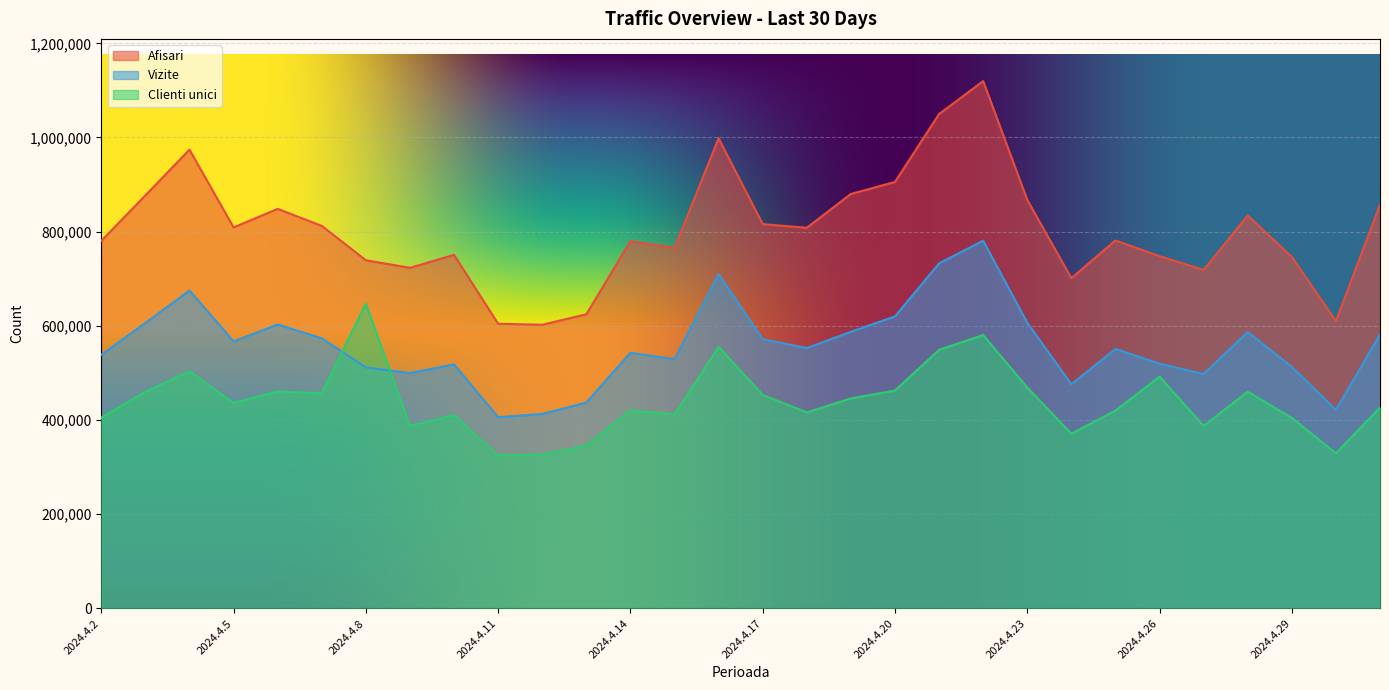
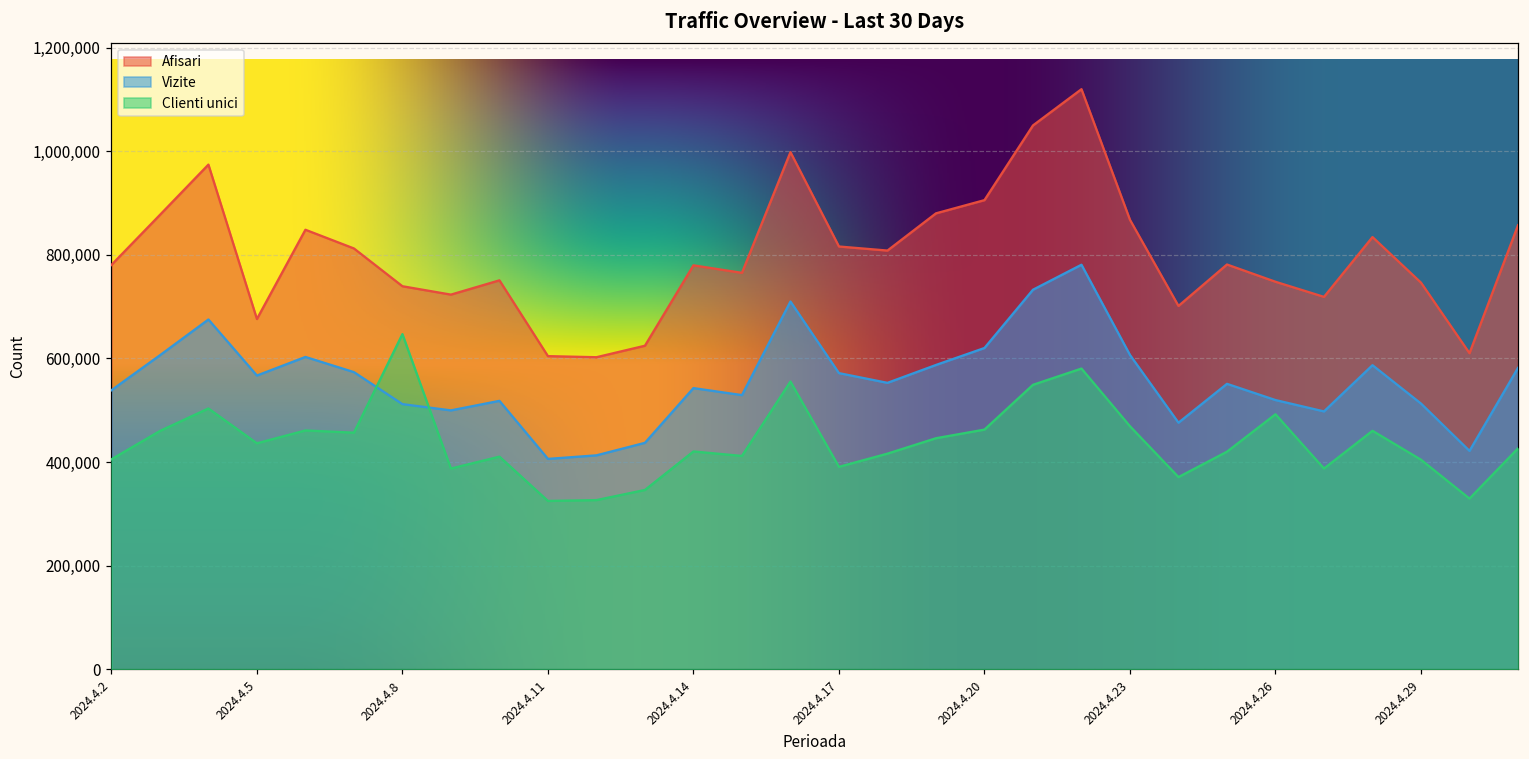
Afisari, 2024.4.5: 810,000 -> 680,000
Clienti unici, 2024.4.17: 450,000 -> 390,000
